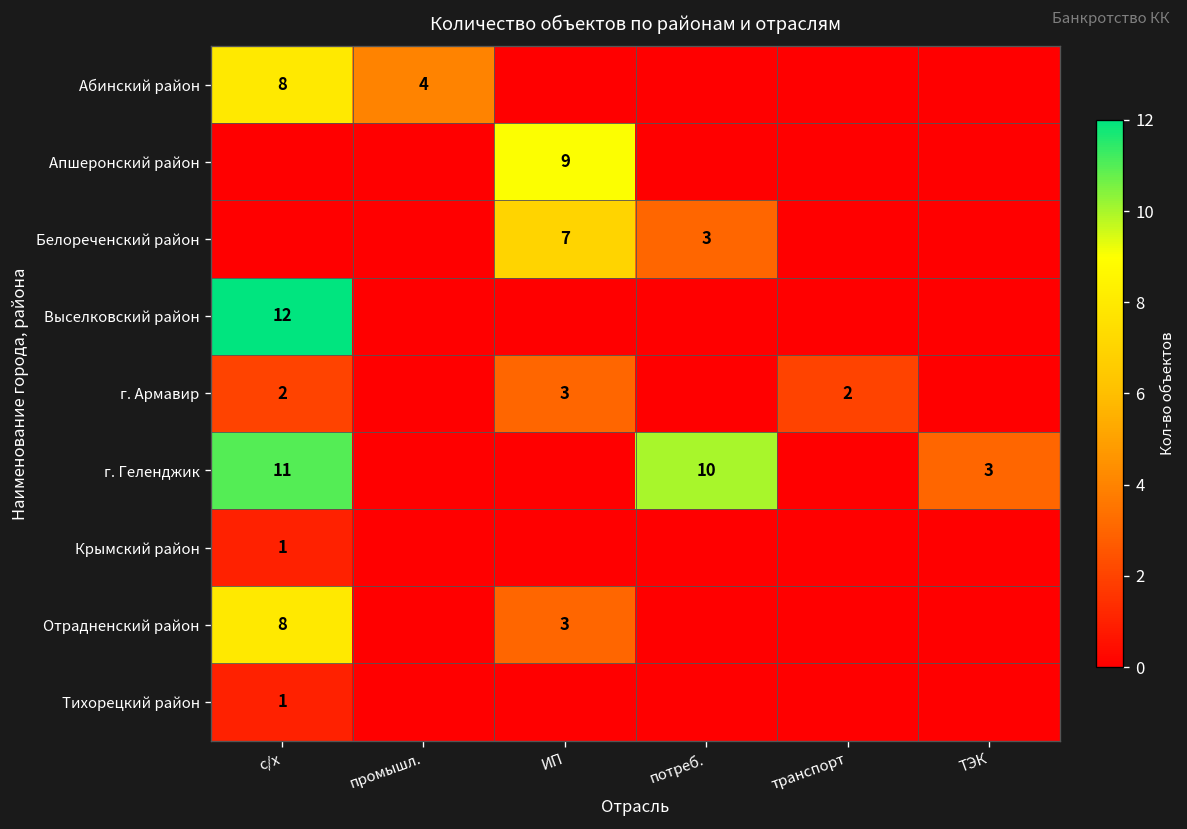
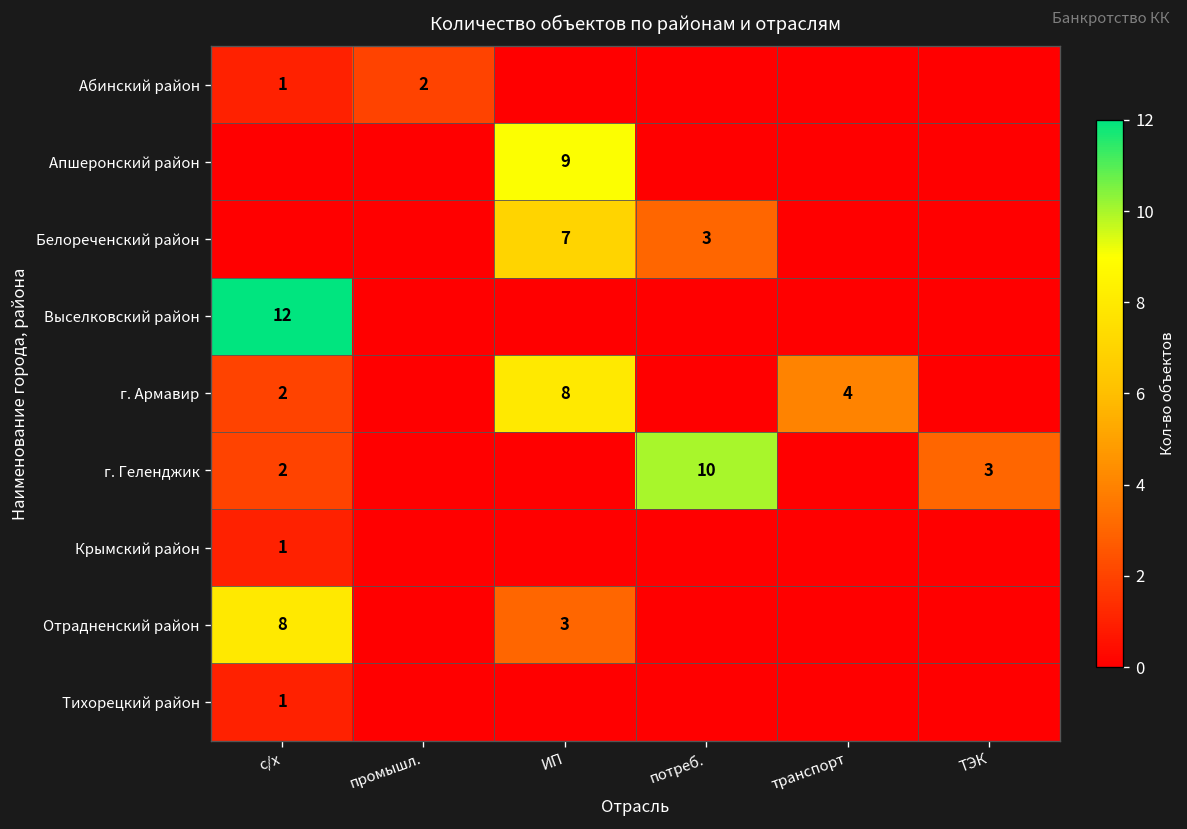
Абинский район, с/х: 8 -> 1
Абинский район, промышл.: 4 -> 2
г. Армавир, ИП: 3 -> 8
г. Армавир, транспорт: 2 -> 4
г. Геленджик, с/х: 11 -> 2
